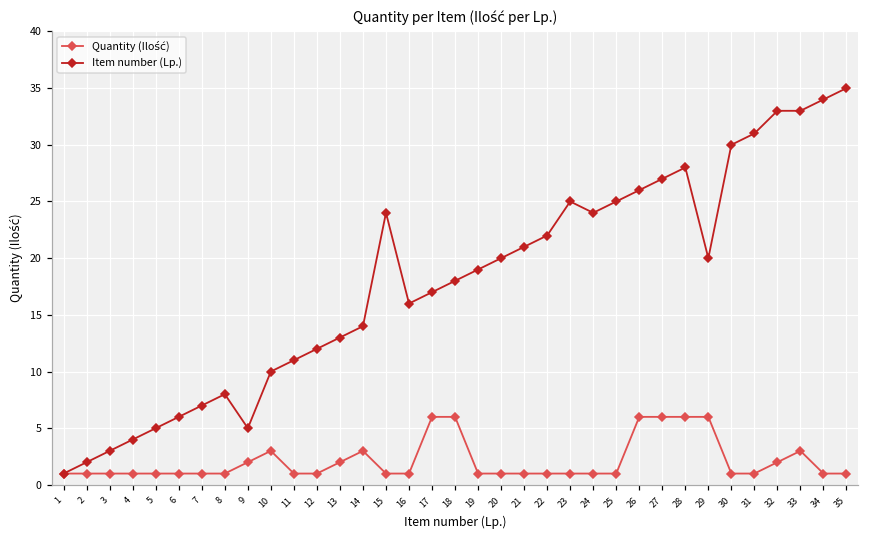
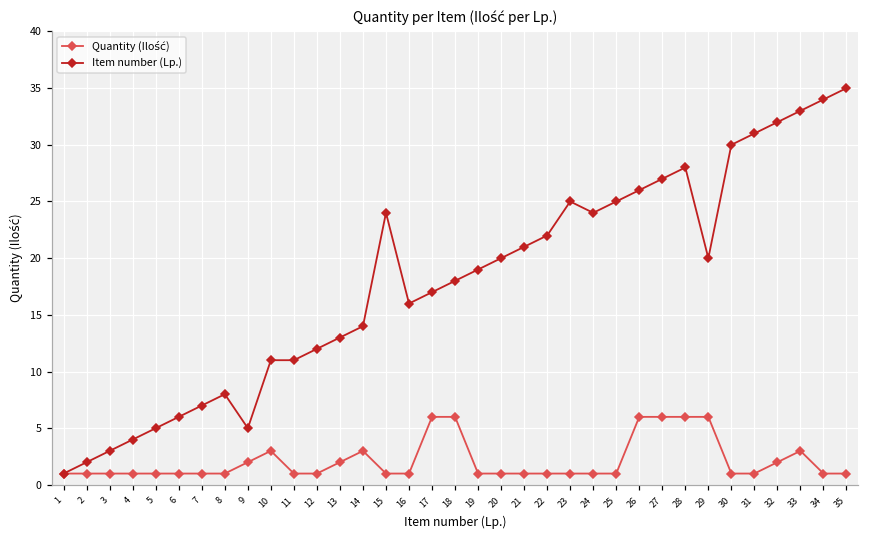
Item number (Lp.), 10: 10 -> 11
Item number (Lp.), 32: 33 -> 32
